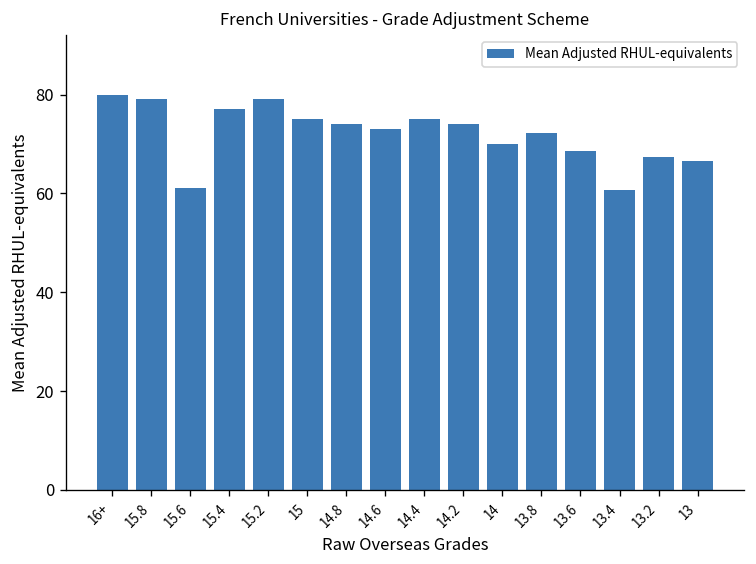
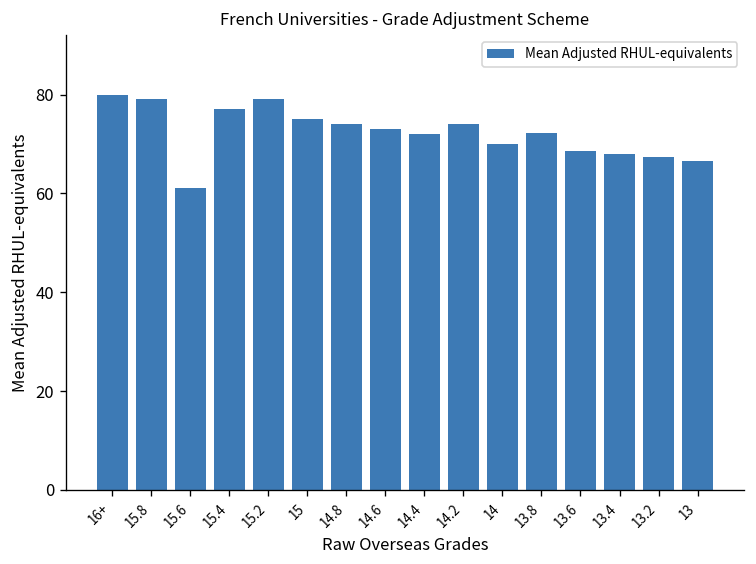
14.4: 75 -> 72
13.4: 61 -> 68
